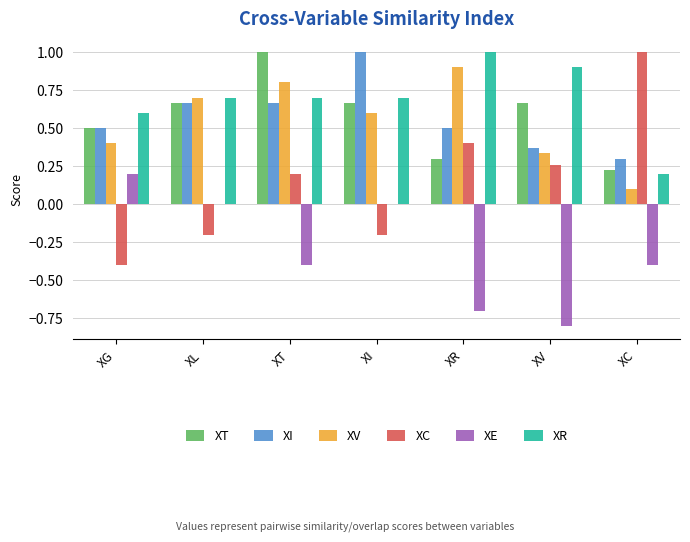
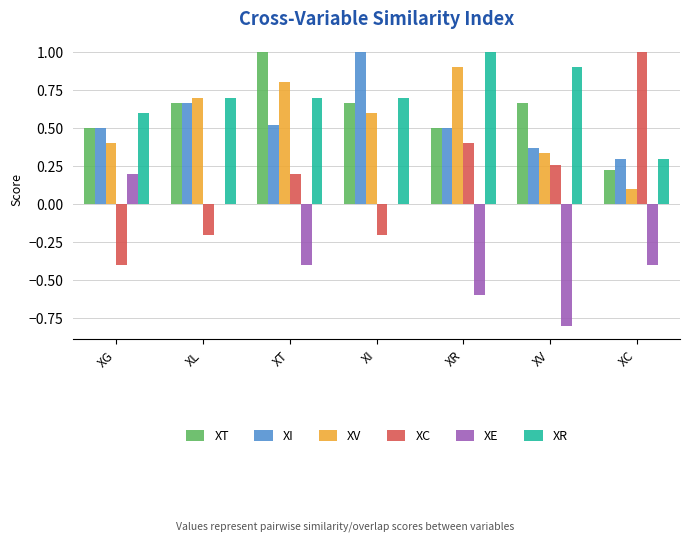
XI, XT: 0.67 -> 0.52
XT, XR: 0.3 -> 0.5
XE, XR: -0.7 -> -0.6
XR, XC: 0.2 -> 0.3
